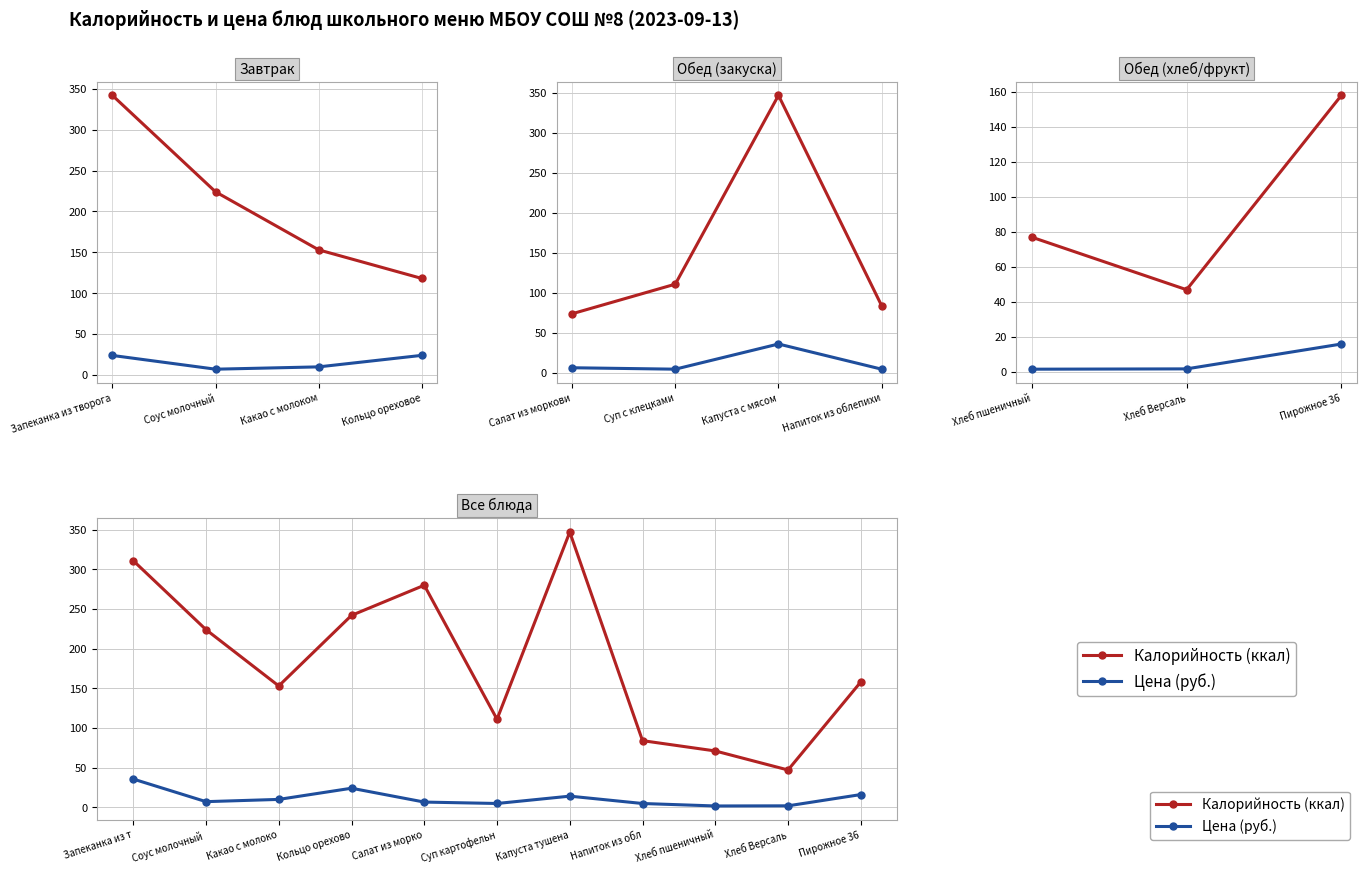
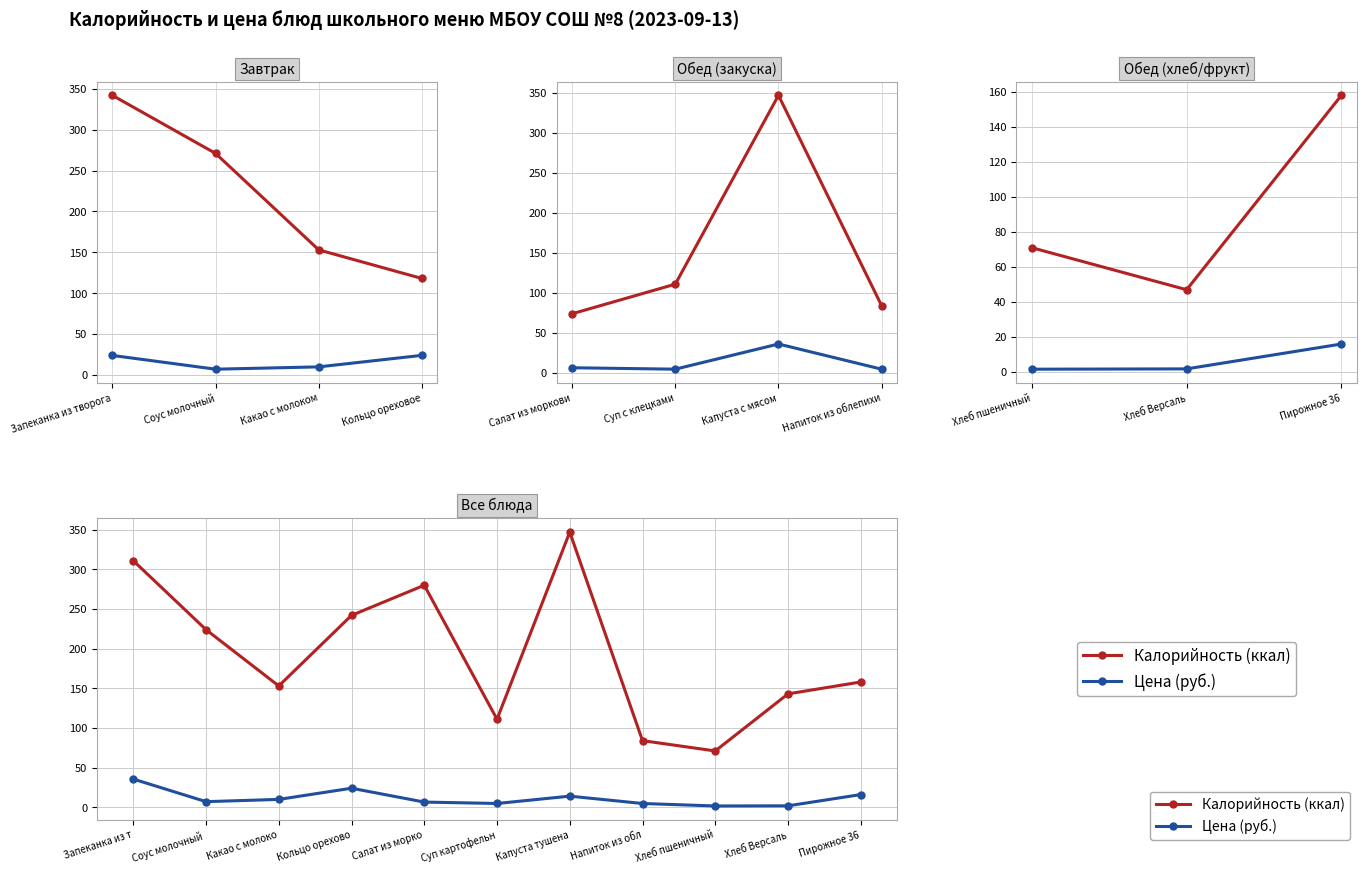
Завтрак, Калорийность (ккал), Соус молочный: 220 -> 270
Обед (хлеб/фрукт), Калорийность (ккал), Хлеб пшеничный: 77 -> 71
Все блюда, Калорийность (ккал), Хлеб Версаль: 50 -> 140
